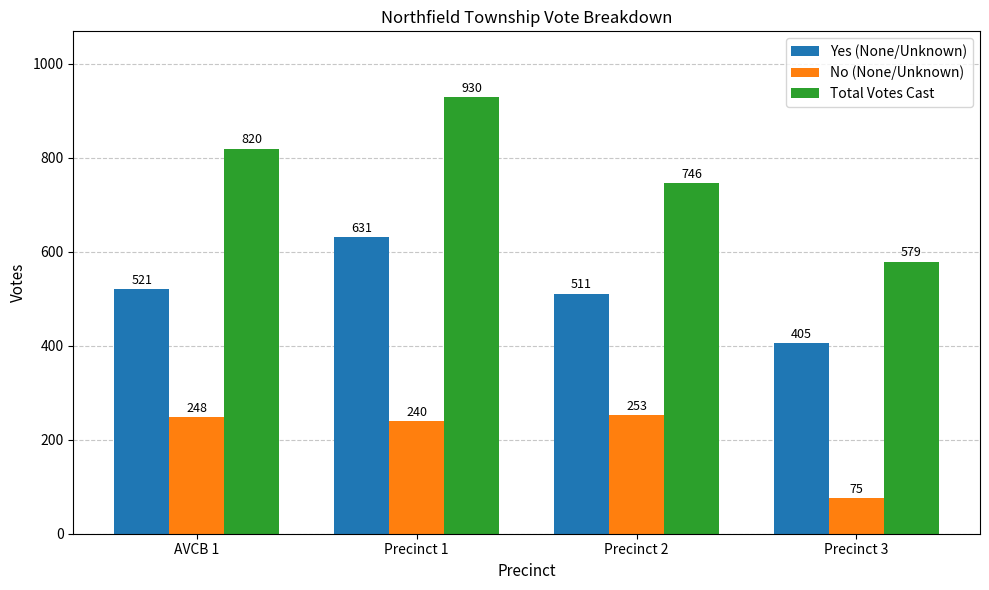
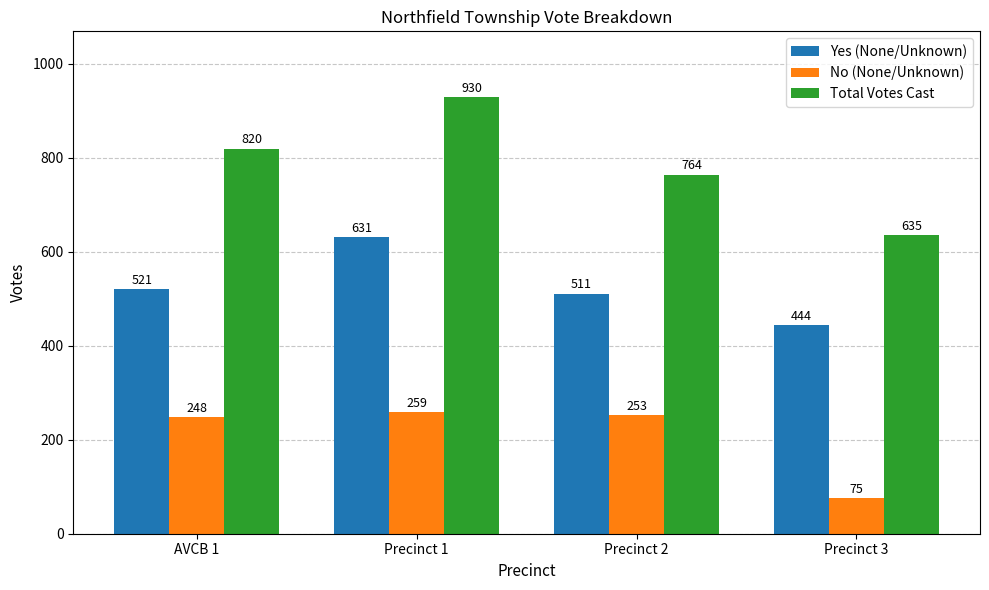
No (None/Unknown), Precinct 1: 240 -> 259
Total Votes Cast, Precinct 2: 746 -> 764
Yes (None/Unknown), Precinct 3: 405 -> 444
Total Votes Cast, Precinct 3: 579 -> 635
